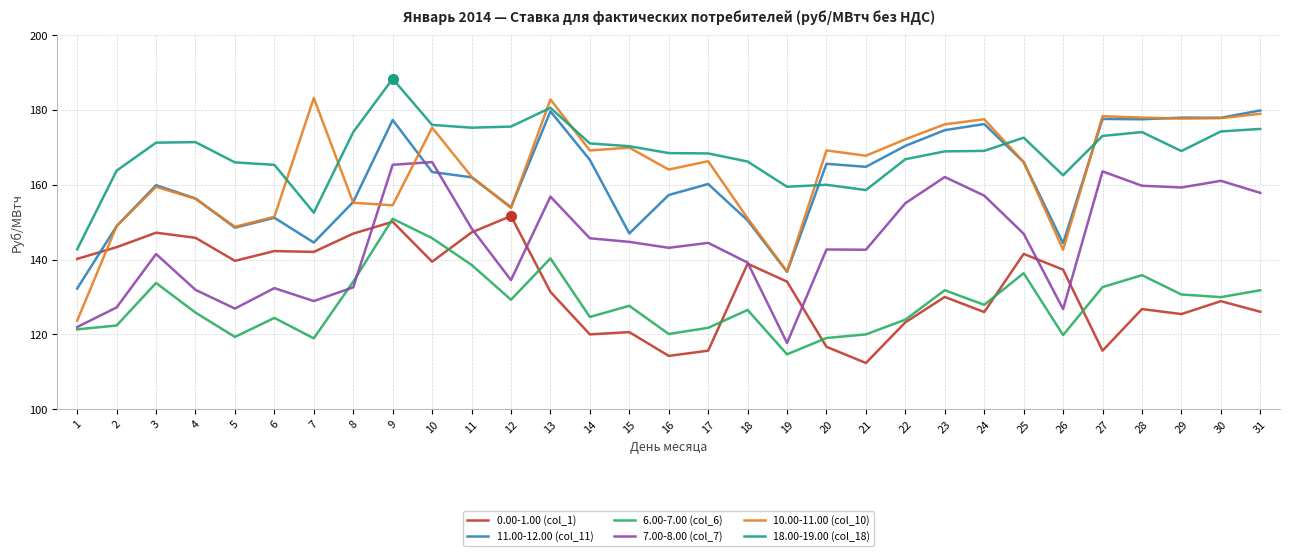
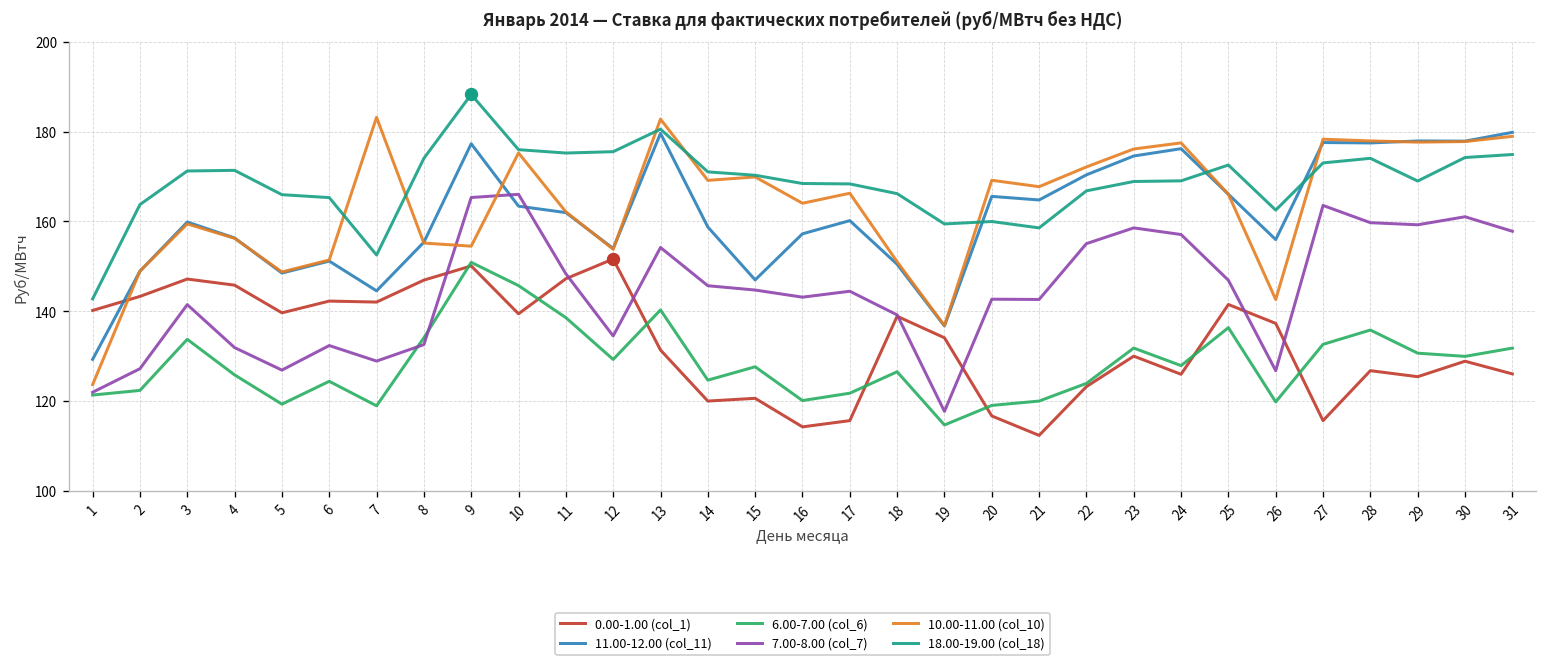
11.00-12.00 (col_11), 1: 132 -> 129
7.00-8.00 (col_7), 13: 157 -> 154
11.00-12.00 (col_11), 14: 167 -> 159
7.00-8.00 (col_7), 23: 162 -> 159
11.00-12.00 (col_11), 26: 144 -> 156
